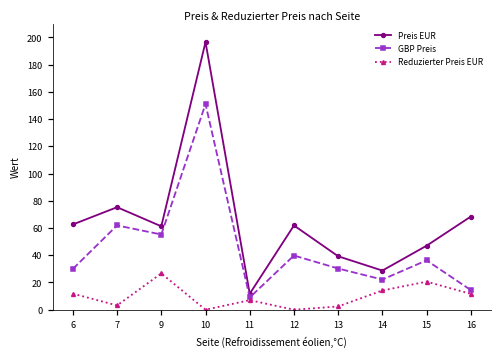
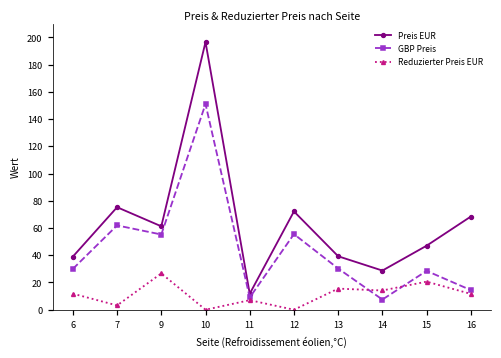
Preis EUR, 6: 63 -> 39
Preis EUR, 12: 62 -> 72
GBP Preis, 12: 40 -> 56
Reduzierter Preis EUR, 13: 2 -> 16
GBP Preis, 14: 22 -> 7
GBP Preis, 15: 36 -> 29
